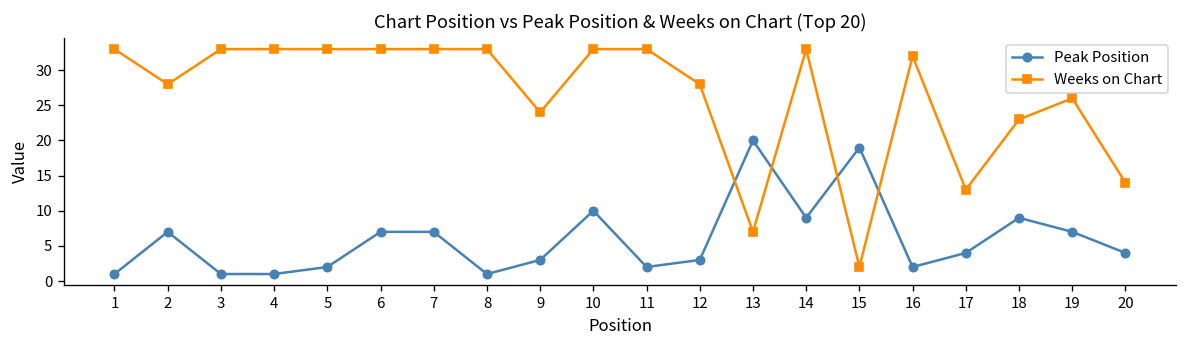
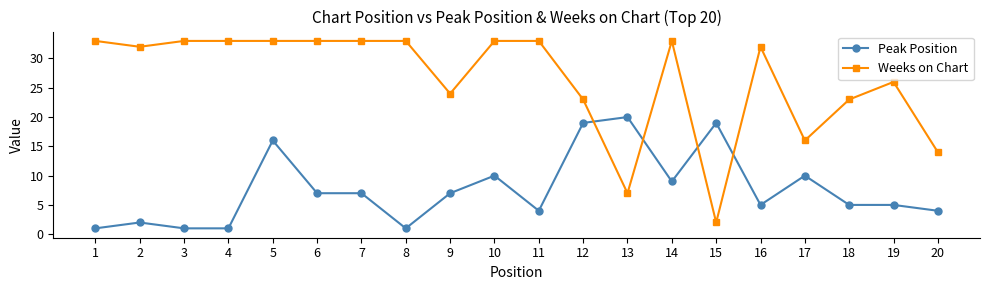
Peak Position, 2: 7 -> 2
Weeks on Chart, 2: 28 -> 32
Peak Position, 5: 2 -> 16
Peak Position, 9: 3 -> 7
Peak Position, 11: 2 -> 4
Peak Position, 12: 3 -> 19
Weeks on Chart, 12: 28 -> 23
Peak Position, 16: 2 -> 5
Peak Position, 17: 4 -> 10
Weeks on Chart, 17: 13 -> 16
Peak Position, 18: 9 -> 5
Peak Position, 19: 7 -> 5
